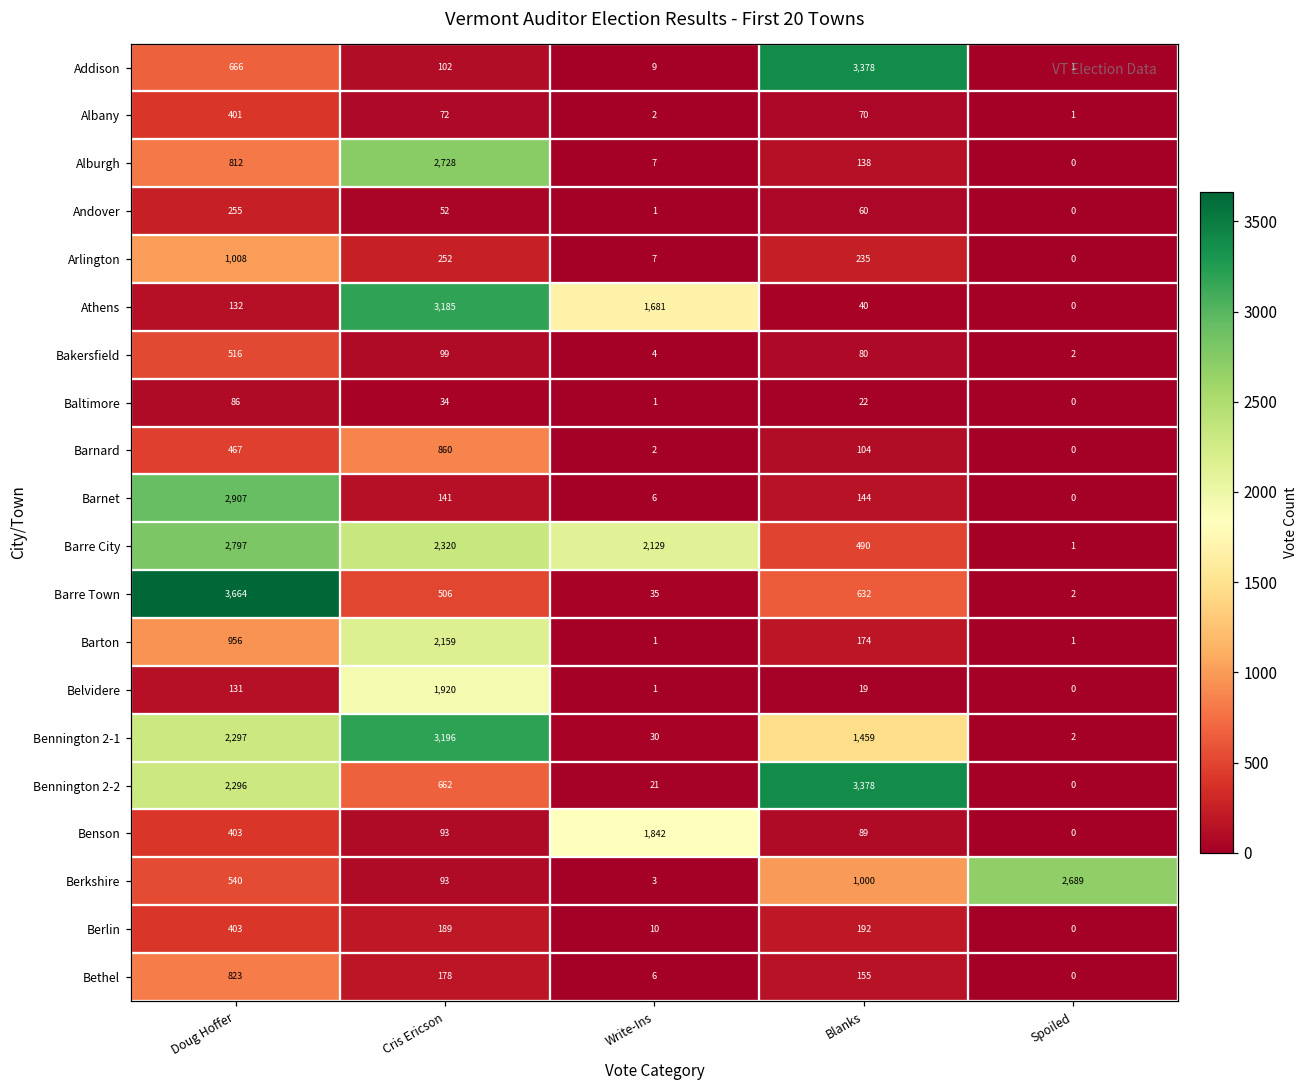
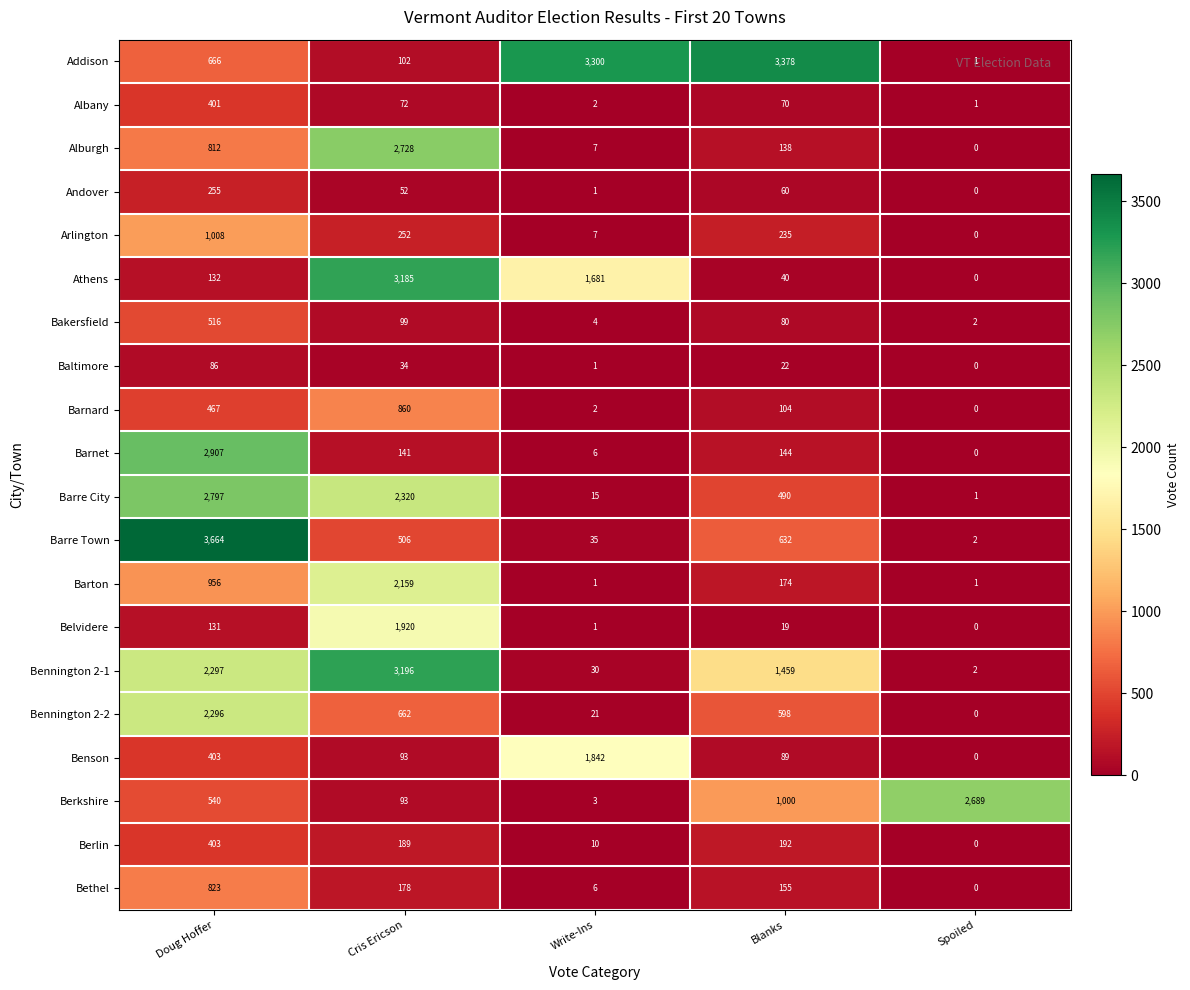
Addison, Write-Ins: 9 -> 3,300
Barre City, Write-Ins: 2,129 -> 15
Bennington 2-2, Blanks: 3,378 -> 598
